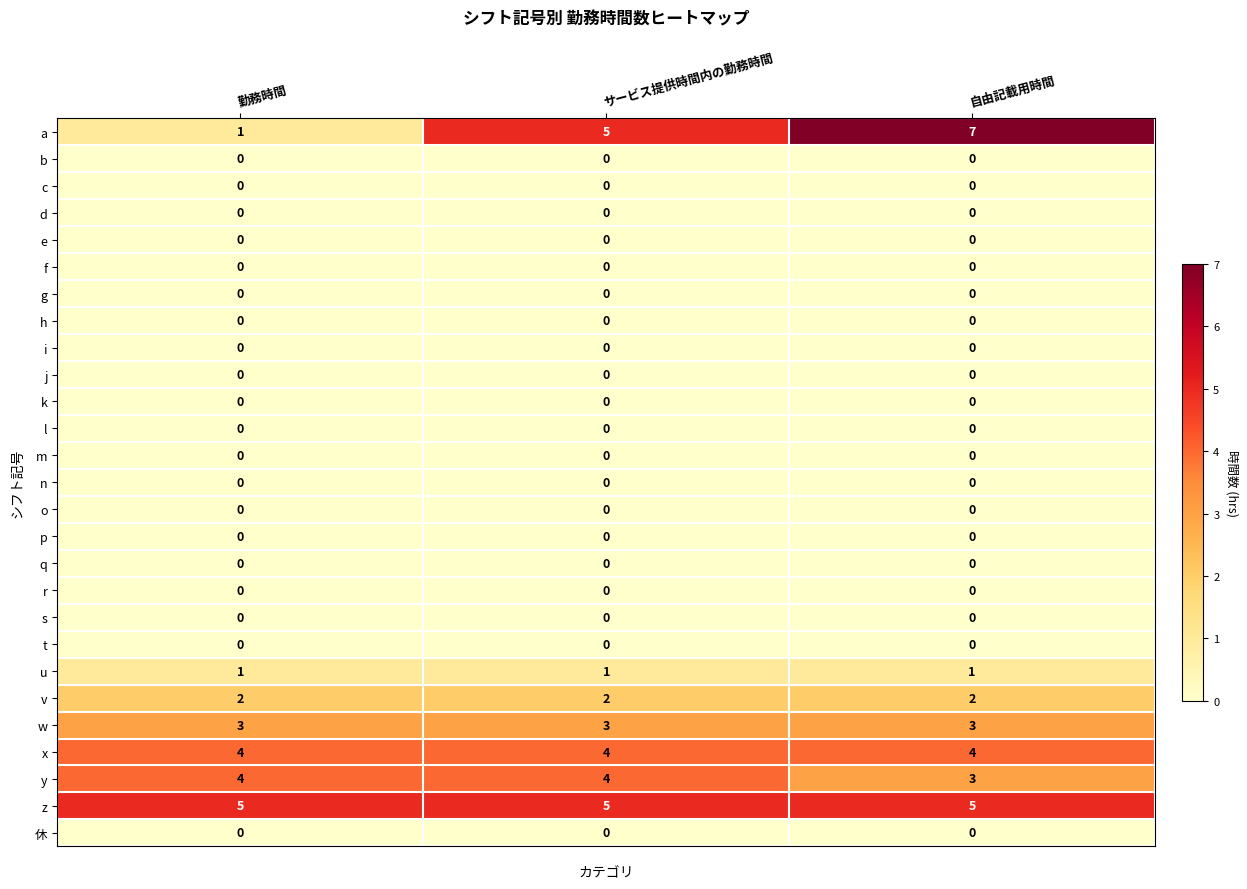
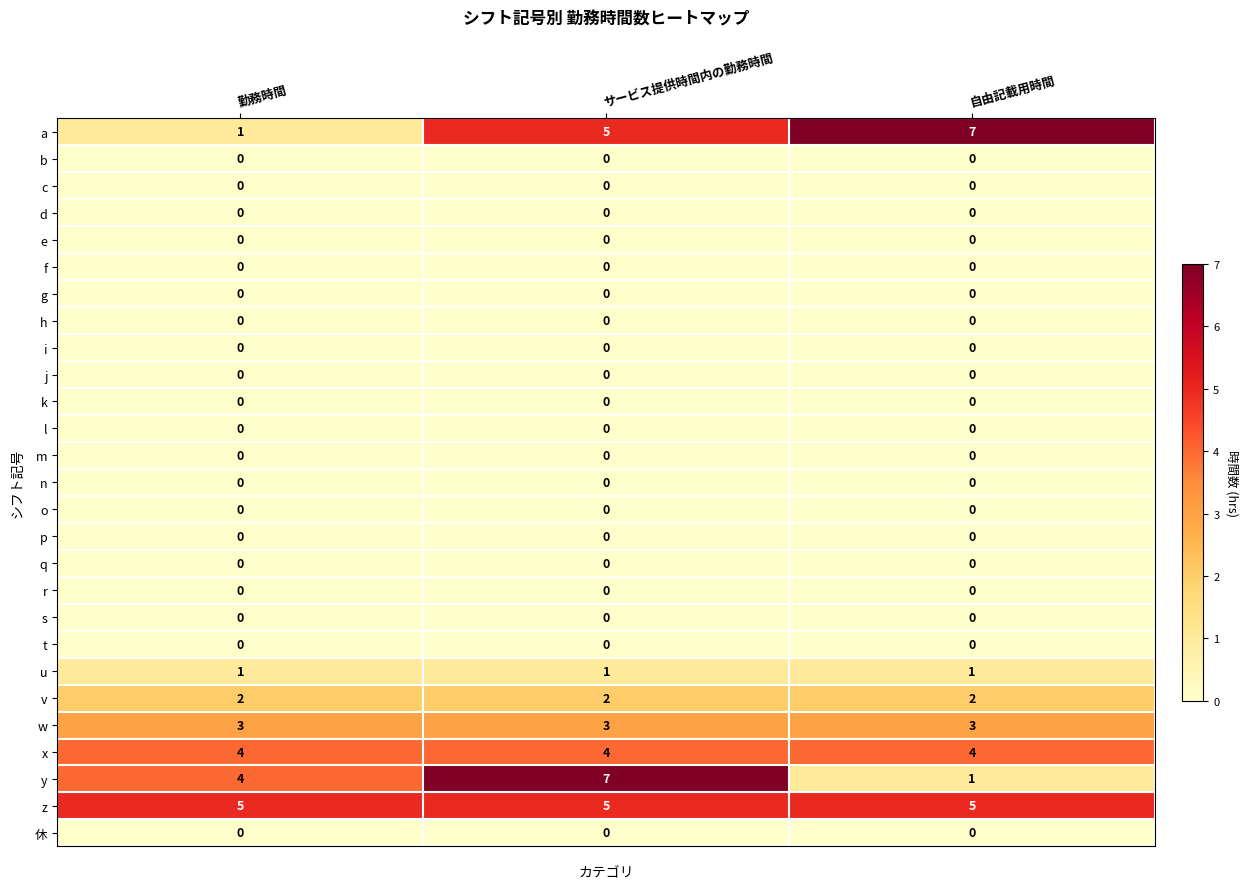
y, サービス提供時間内の勤務時間: 4 -> 7
y, 自由記載用時間: 3 -> 1
